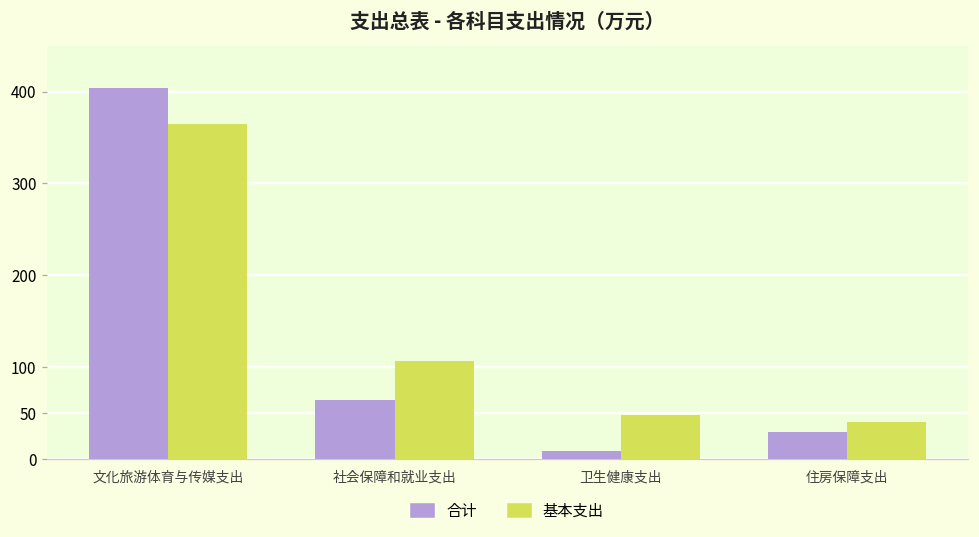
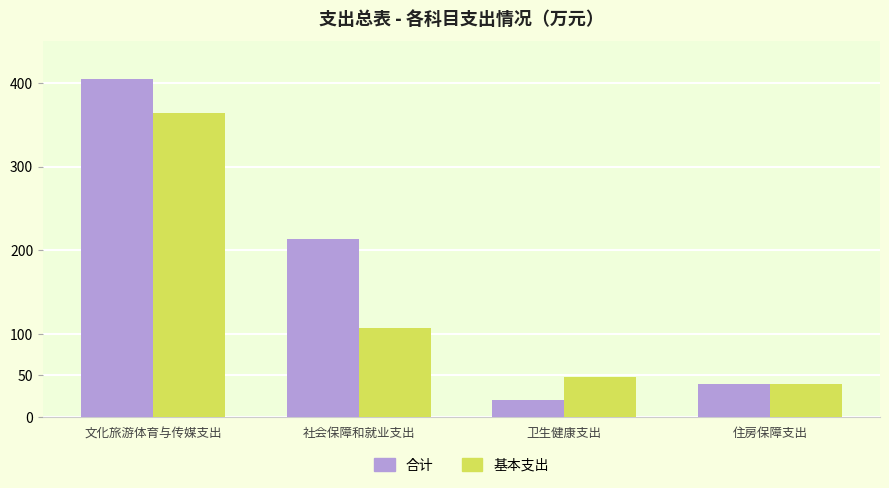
合计, 社会保障和就业支出: 60 -> 210
合计, 卫生健康支出: 10 -> 20
合计, 住房保障支出: 30 -> 40
